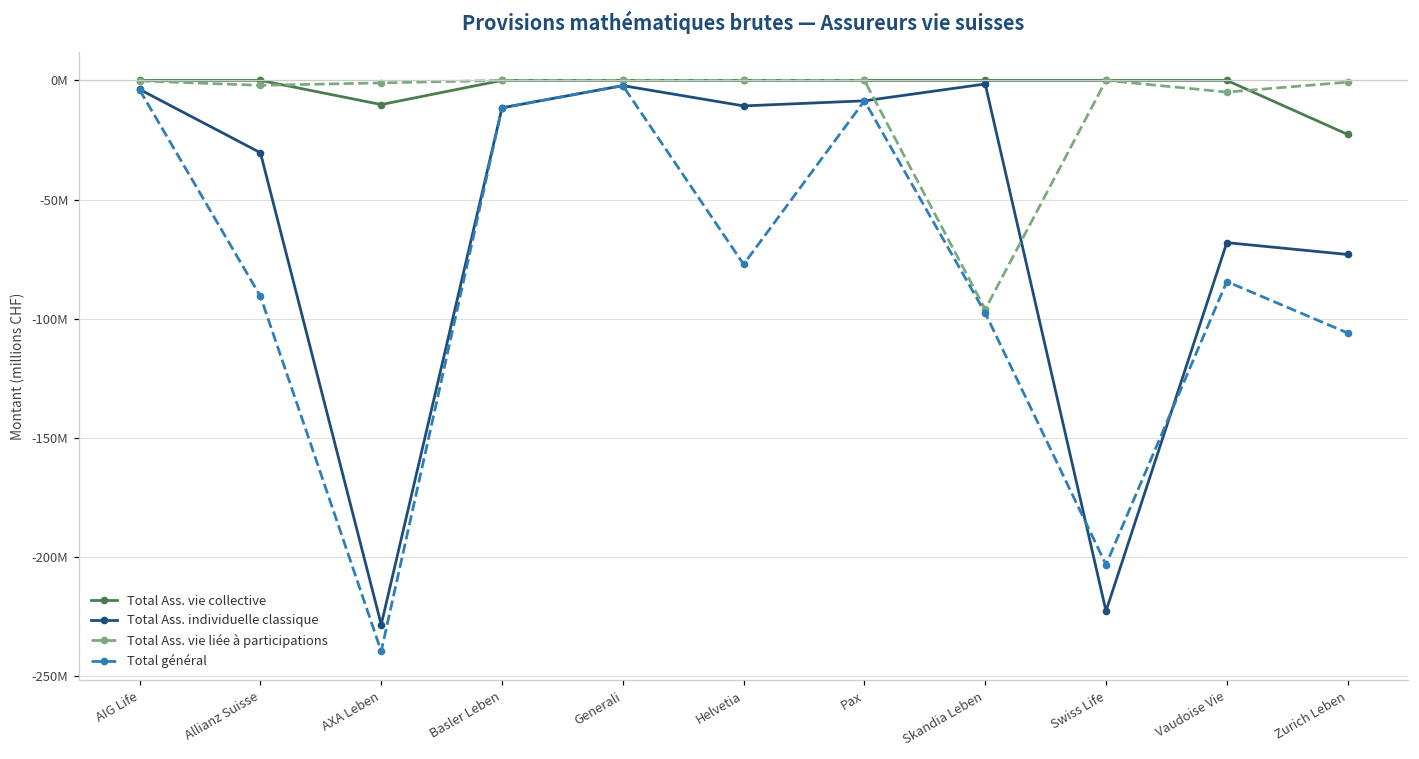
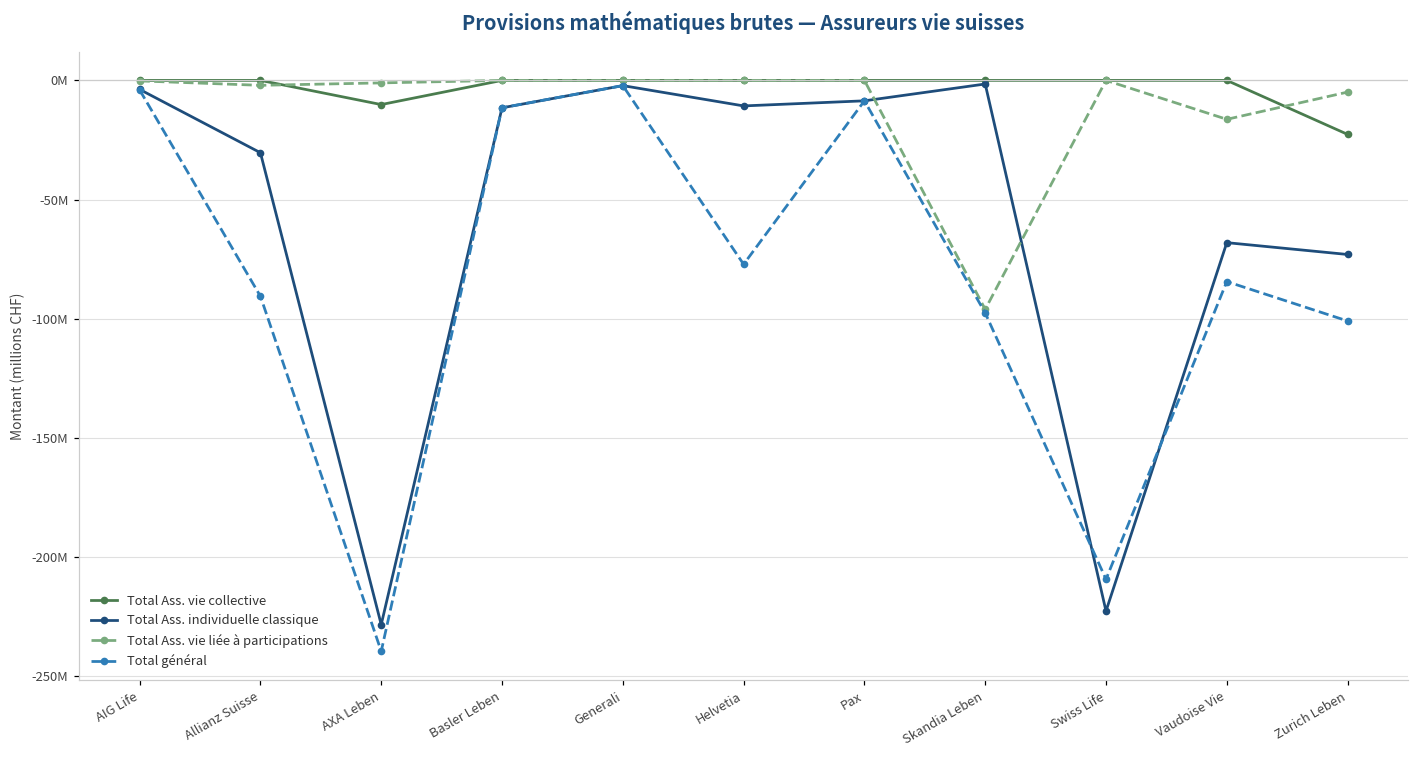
Total général, Swiss Life: -203000000 -> -209000000
Total Ass. vie liée à participations, Vaudoise Vie: -5000000 -> -16000000
Total Ass. vie liée à participations, Zurich Leben: -1000000 -> -5000000
Total général, Zurich Leben: -106000000 -> -101000000
